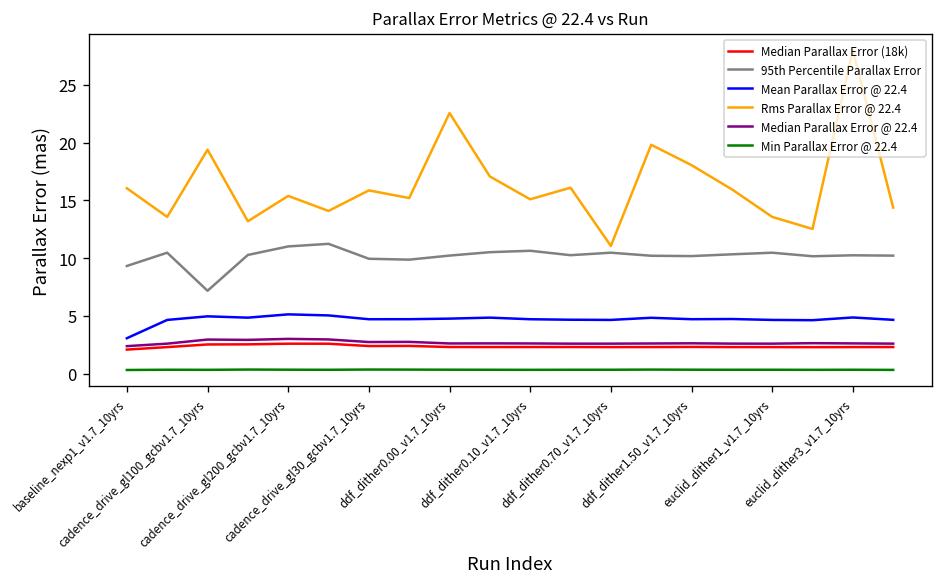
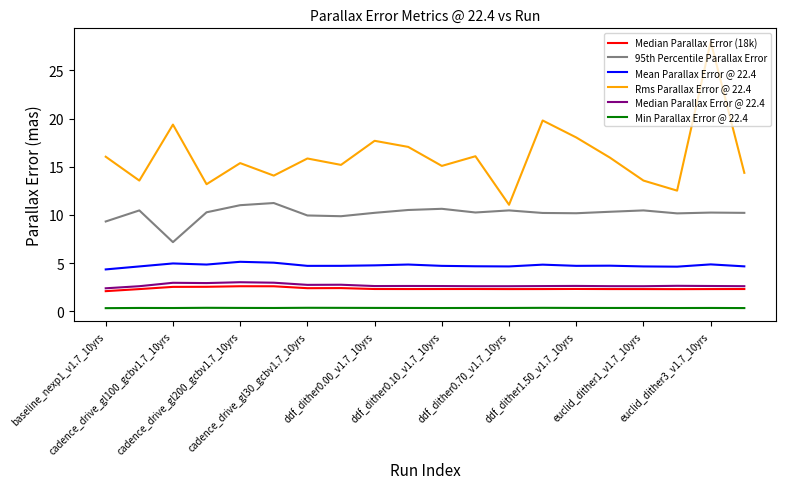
Mean Parallax Error @ 22.4, baseline_nexp1_v1.7_10yrs: 3 -> 4
Rms Parallax Error @ 22.4, ddf_dither0.00_v1.7_10yrs: 23 -> 18
